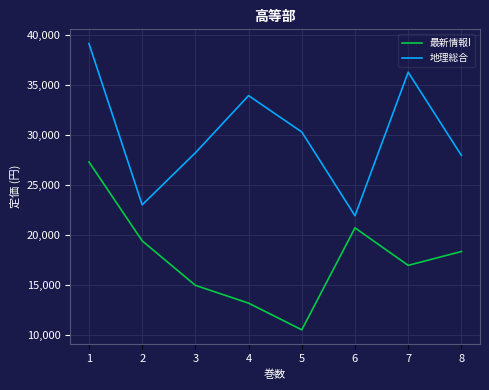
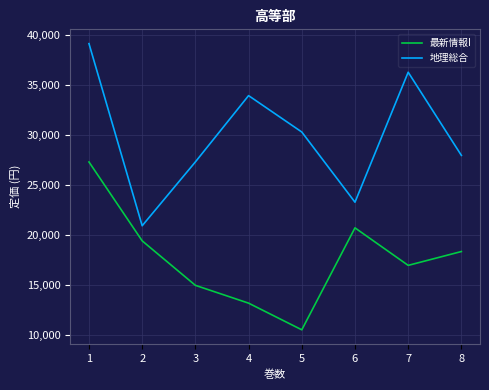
地理総合, 2: 23,000 -> 21,000
地理総合, 3: 28,000 -> 27,000
地理総合, 6: 22,000 -> 23,000
